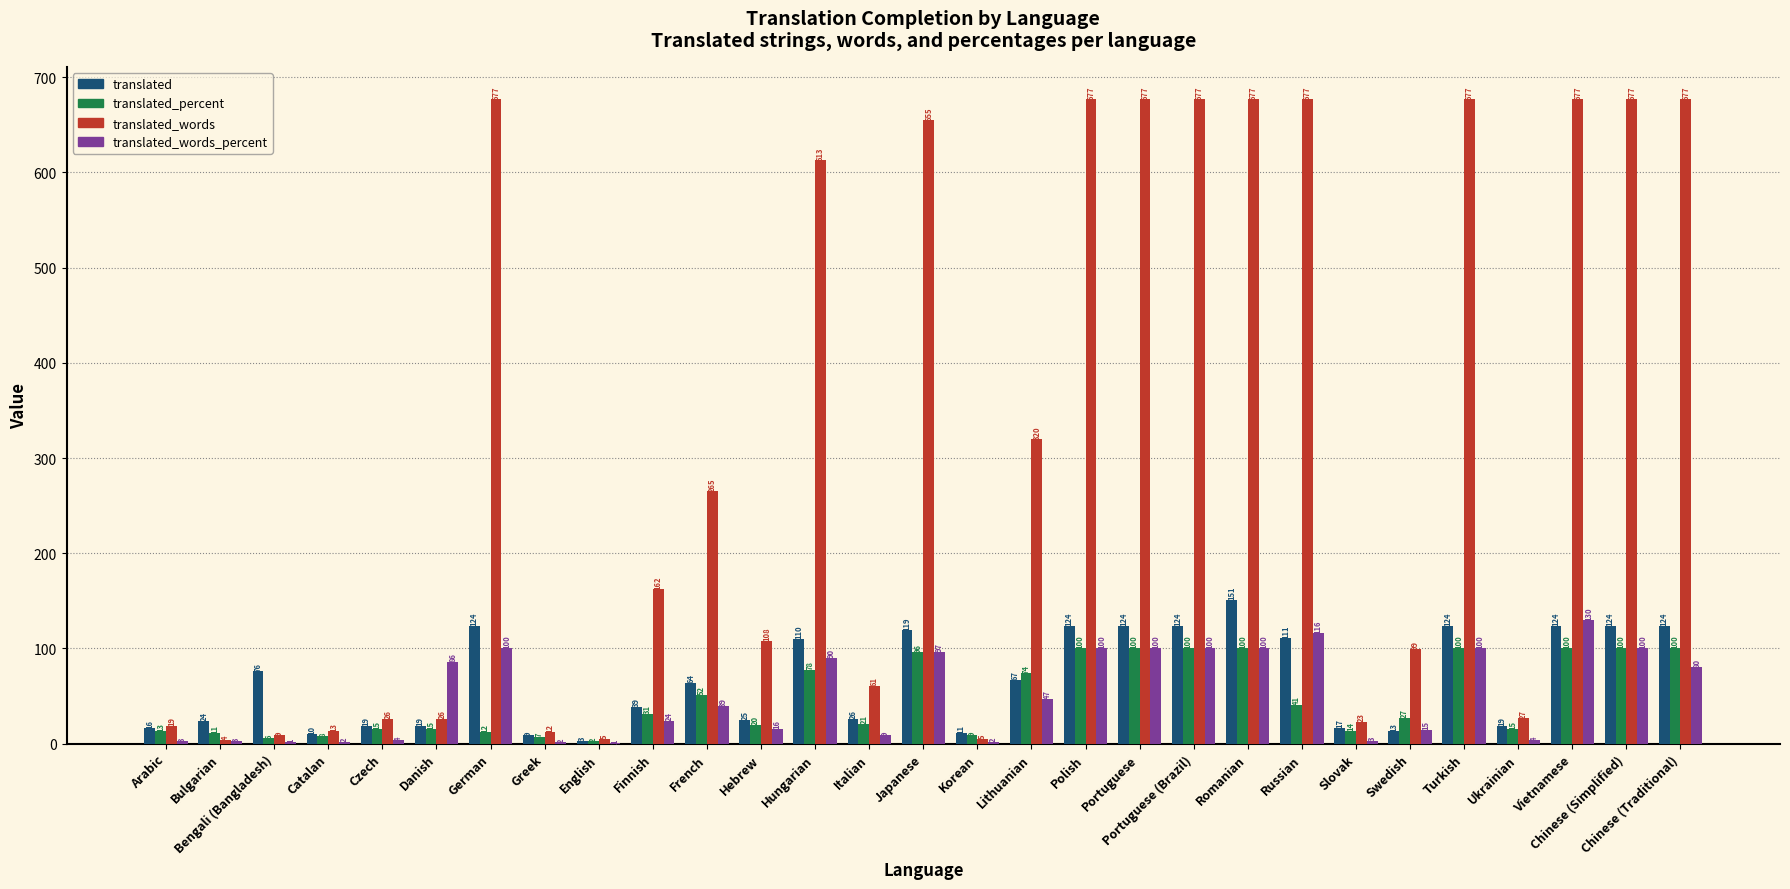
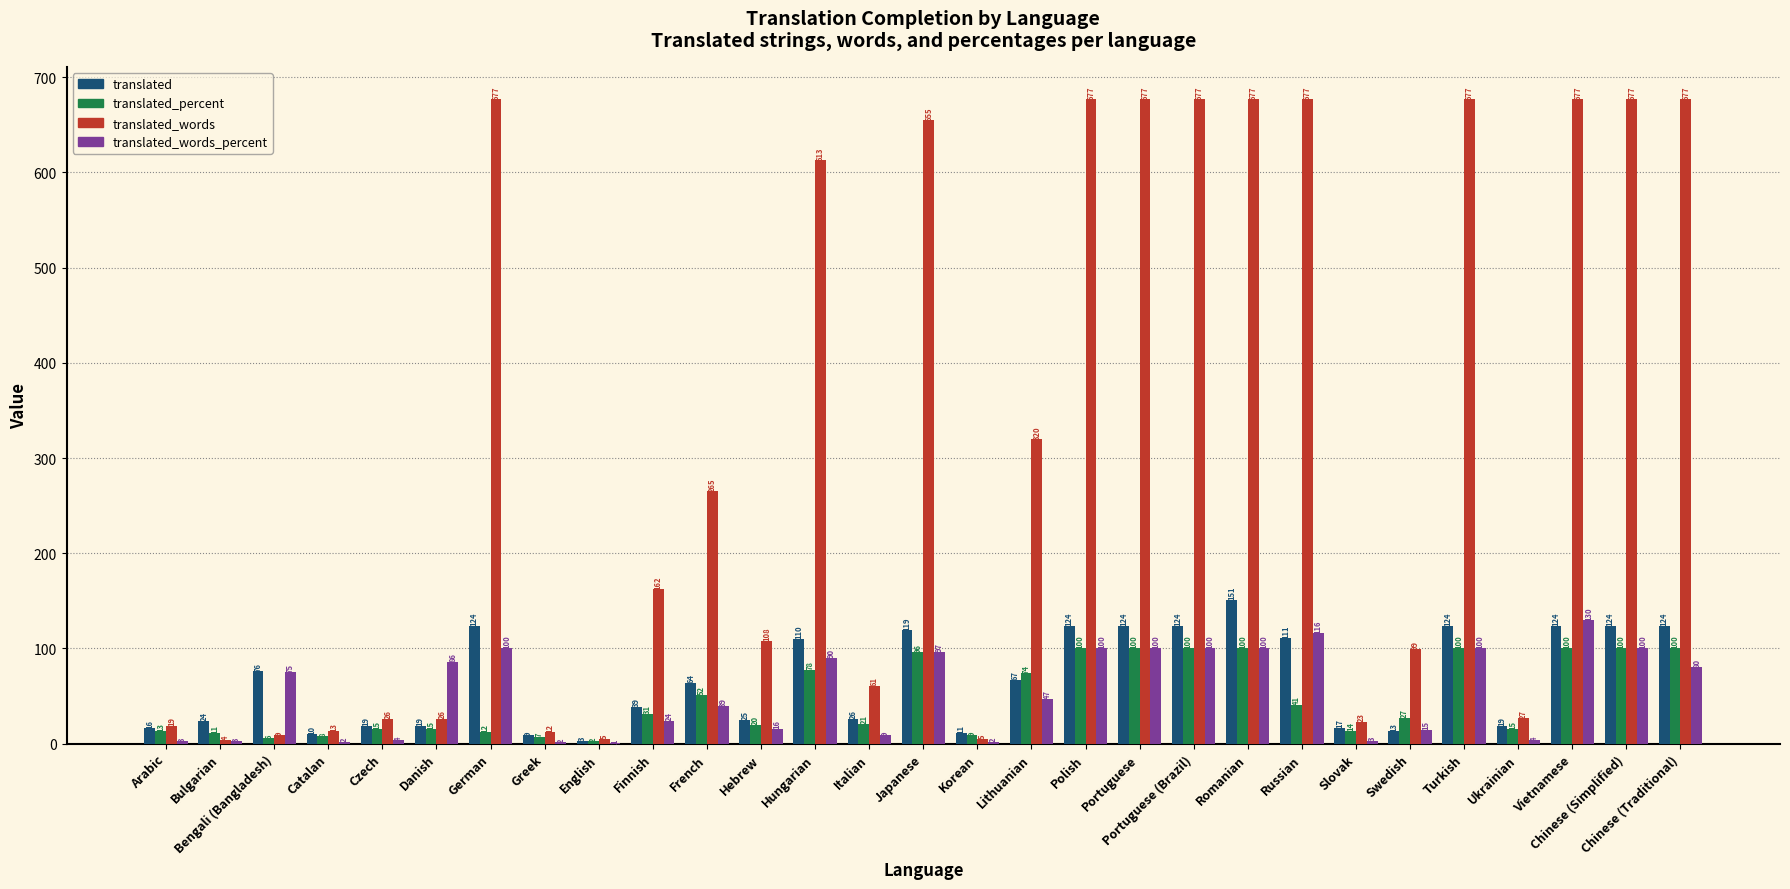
translated_words_percent, Bengali (Bangladesh): 1 -> 75
